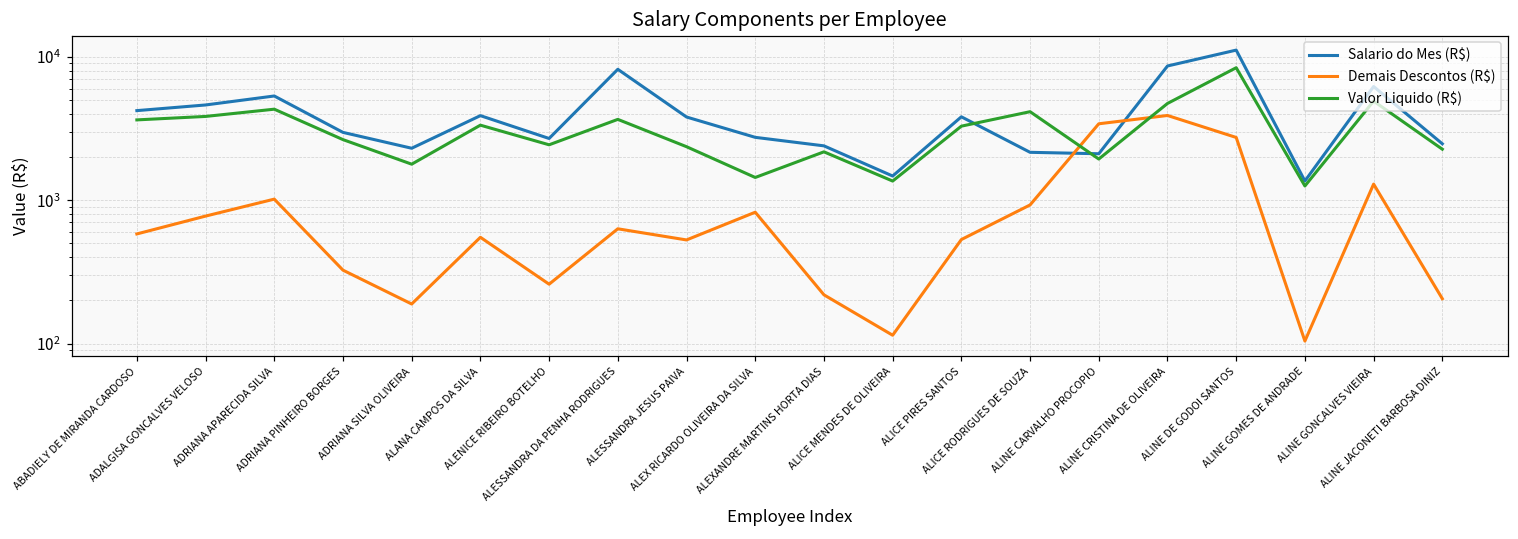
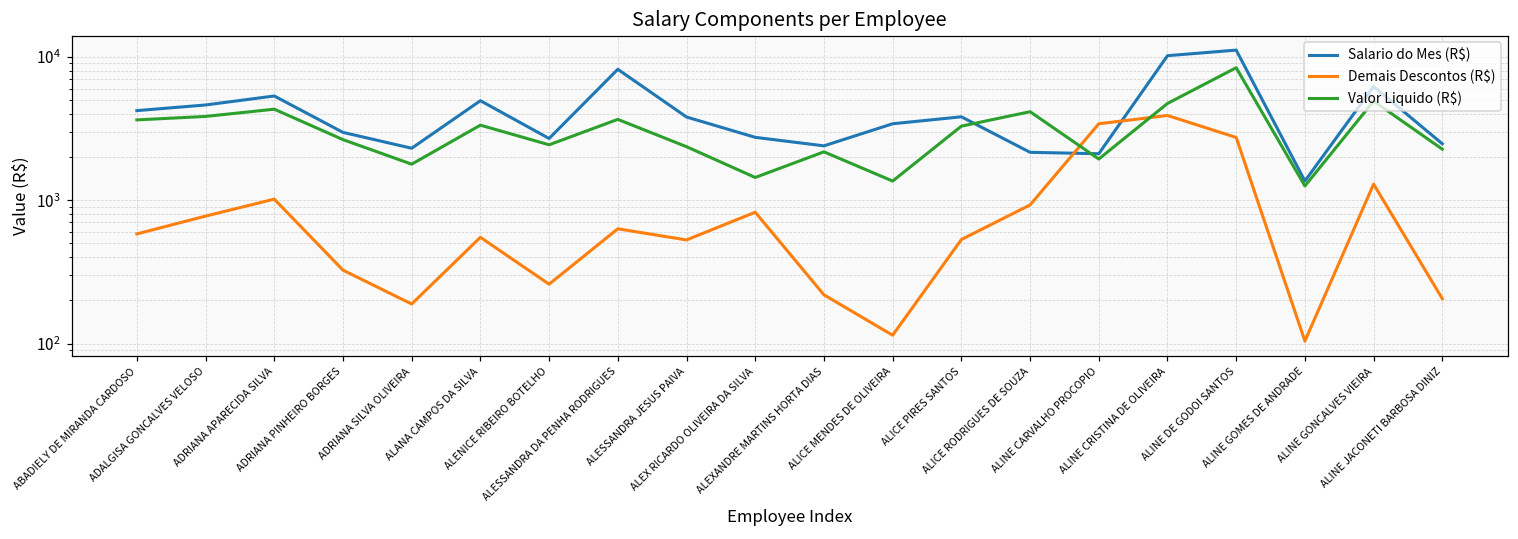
Salario do Mes (R$), ALANA CAMPOS DA SILVA: 3900 -> 4900
Salario do Mes (R$), ALICE MENDES DE OLIVEIRA: 1500 -> 3400
Salario do Mes (R$), ALINE CRISTINA DE OLIVEIRA: 9000 -> 10000
